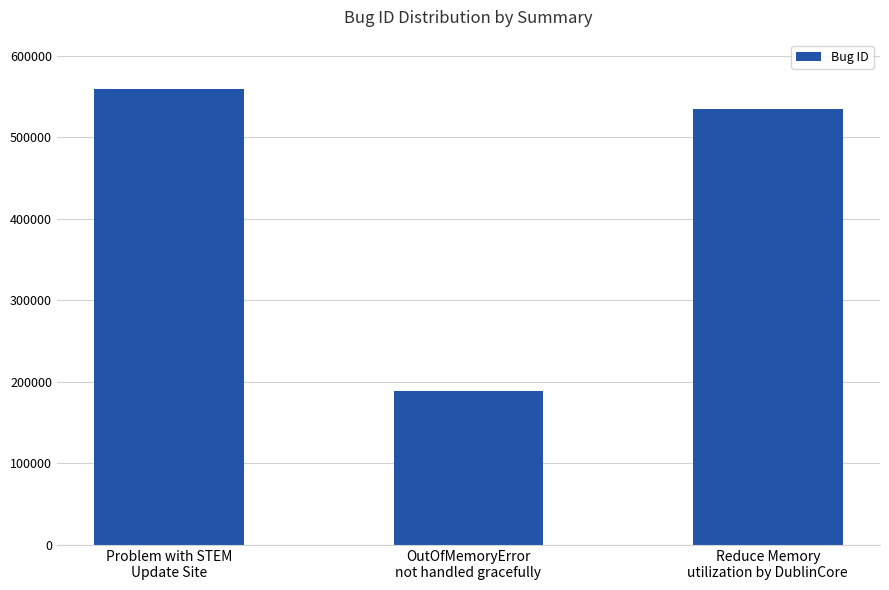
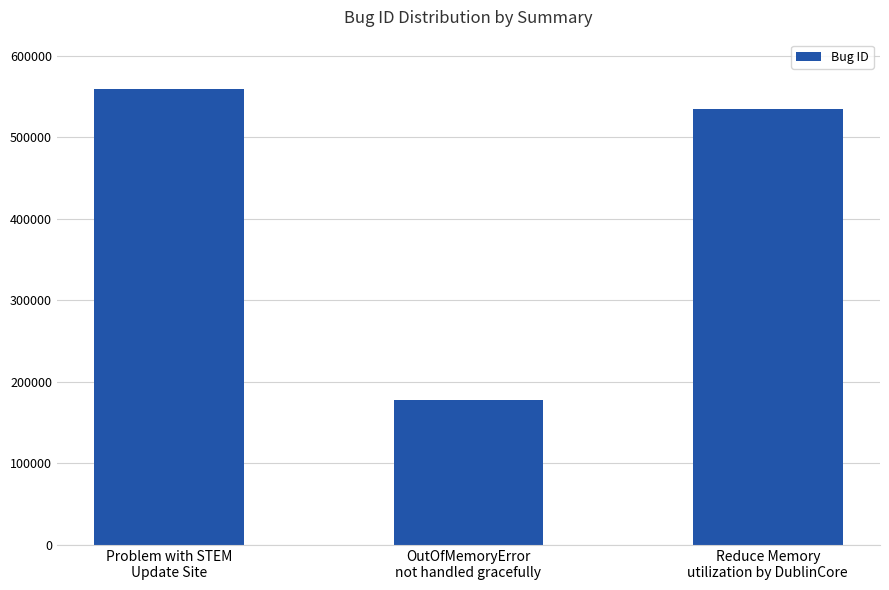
OutOfMemoryError not handled gracefully: 190000 -> 180000
